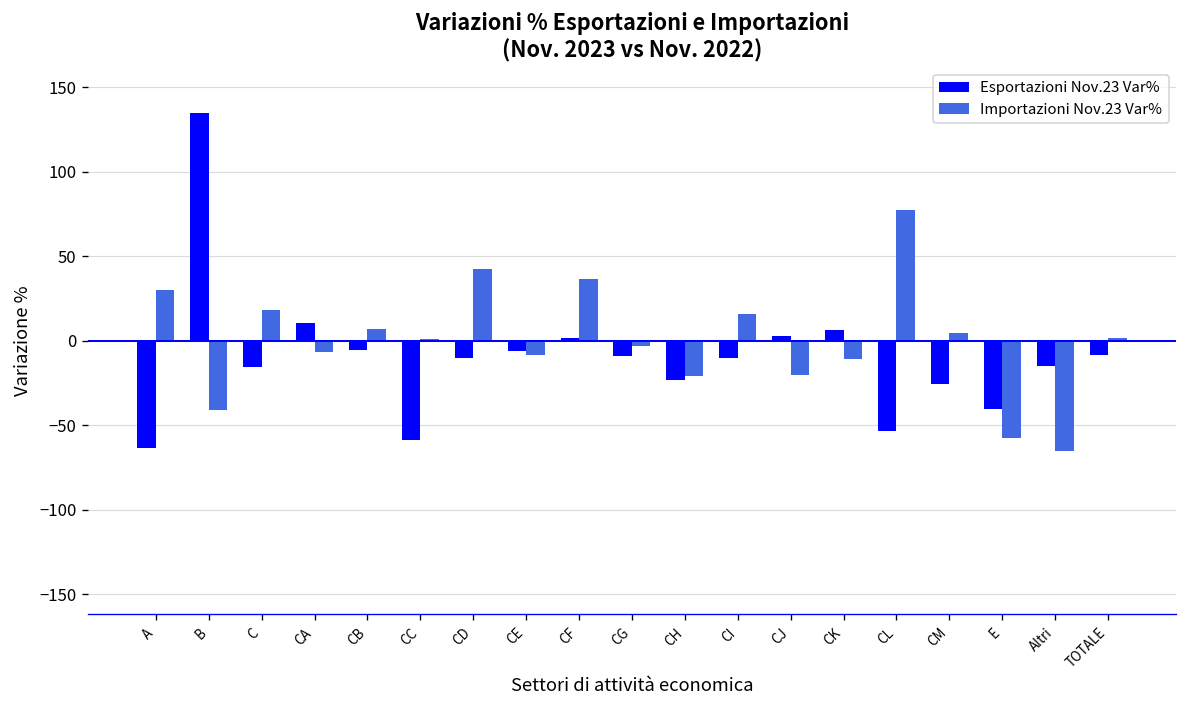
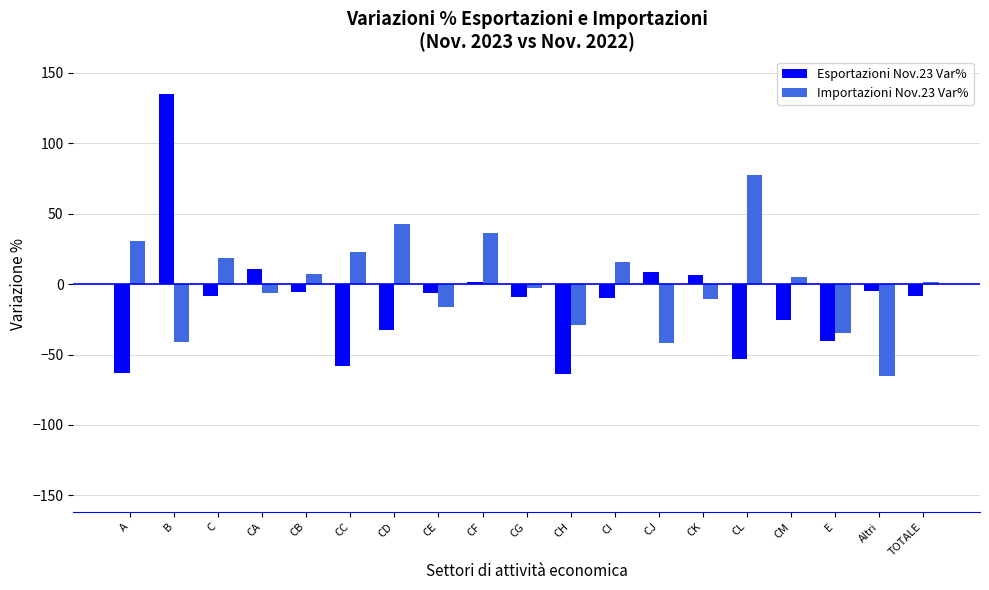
Esportazioni Nov.23 Var%, C: -16 -> -8
Importazioni Nov.23 Var%, CC: 1 -> 23
Esportazioni Nov.23 Var%, CD: -10 -> -32
Importazioni Nov.23 Var%, CE: -8 -> -17
Esportazioni Nov.23 Var%, CH: -23 -> -64
Importazioni Nov.23 Var%, CH: -21 -> -29
Esportazioni Nov.23 Var%, CJ: 3 -> 9
Importazioni Nov.23 Var%, CJ: -20 -> -42
Importazioni Nov.23 Var%, E: -58 -> -35
Esportazioni Nov.23 Var%, Altri: -15 -> -5
